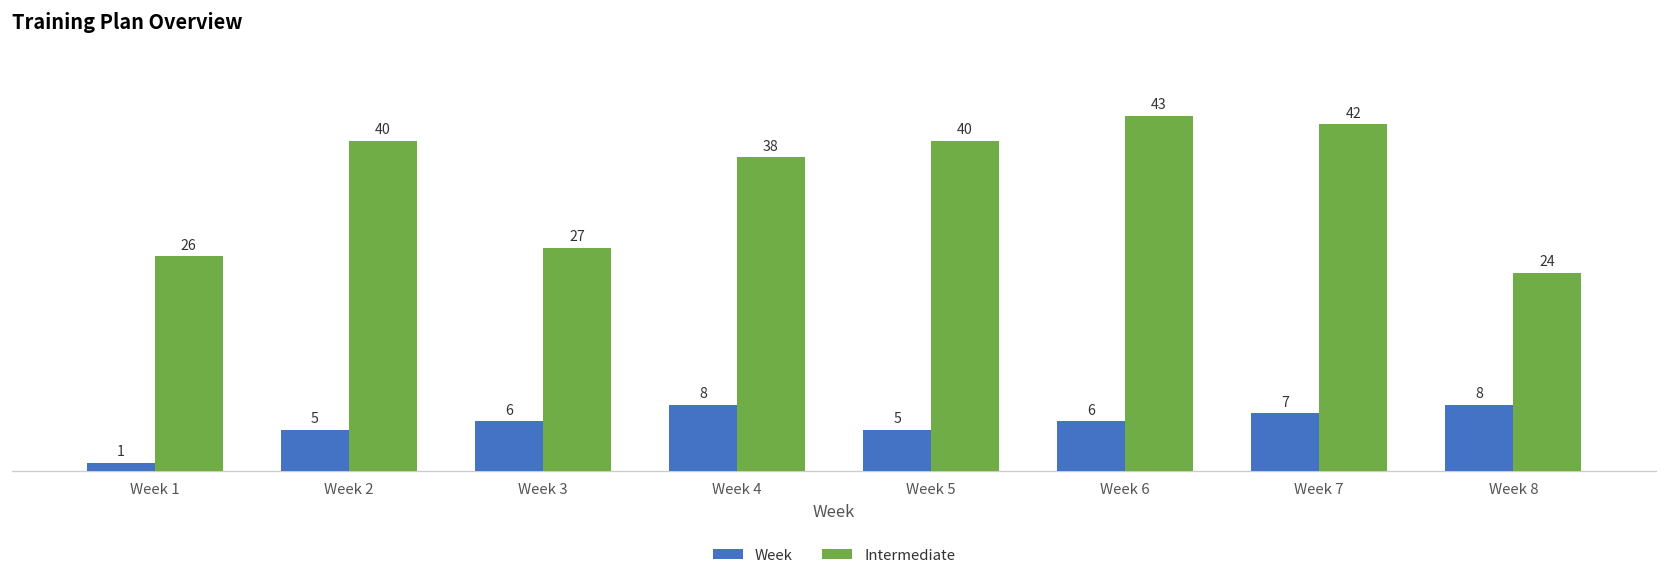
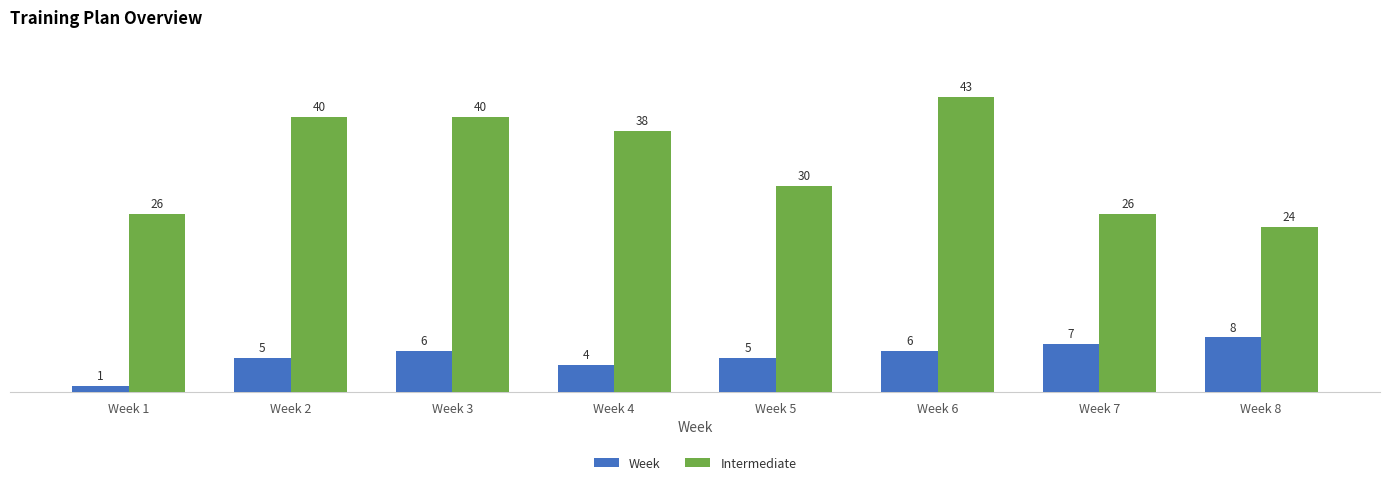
Intermediate, Week 3: 27 -> 40
Week, Week 4: 8 -> 4
Intermediate, Week 5: 40 -> 30
Intermediate, Week 7: 42 -> 26
